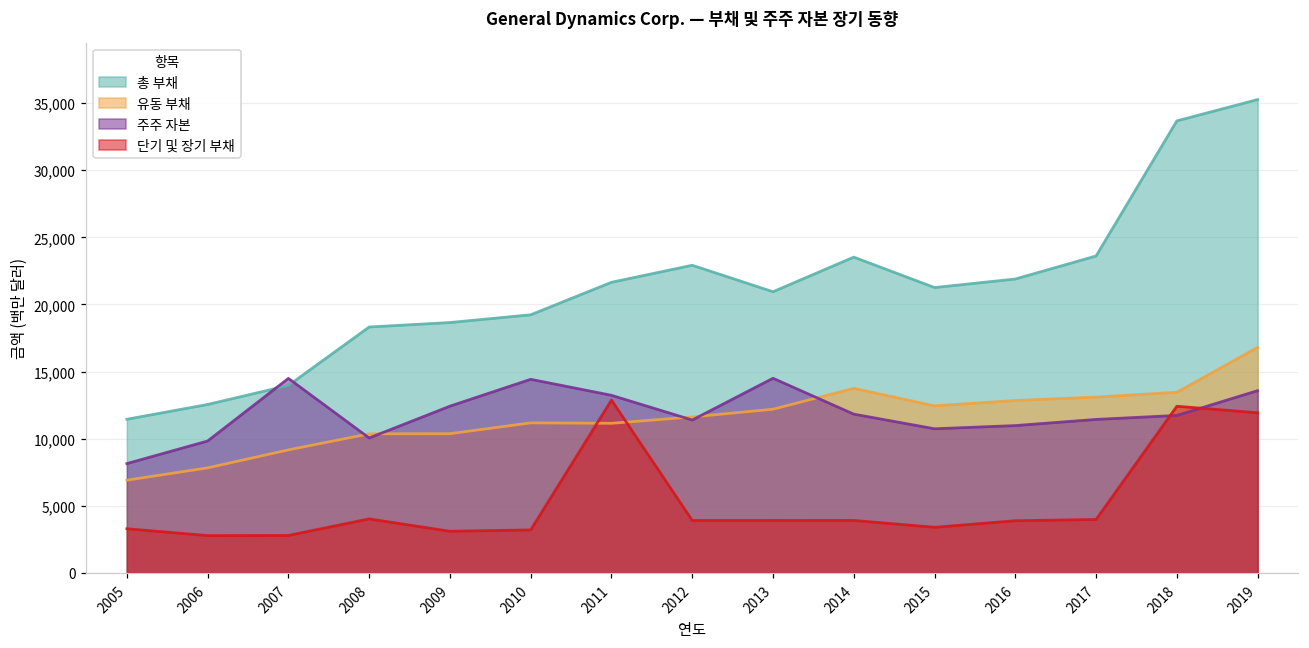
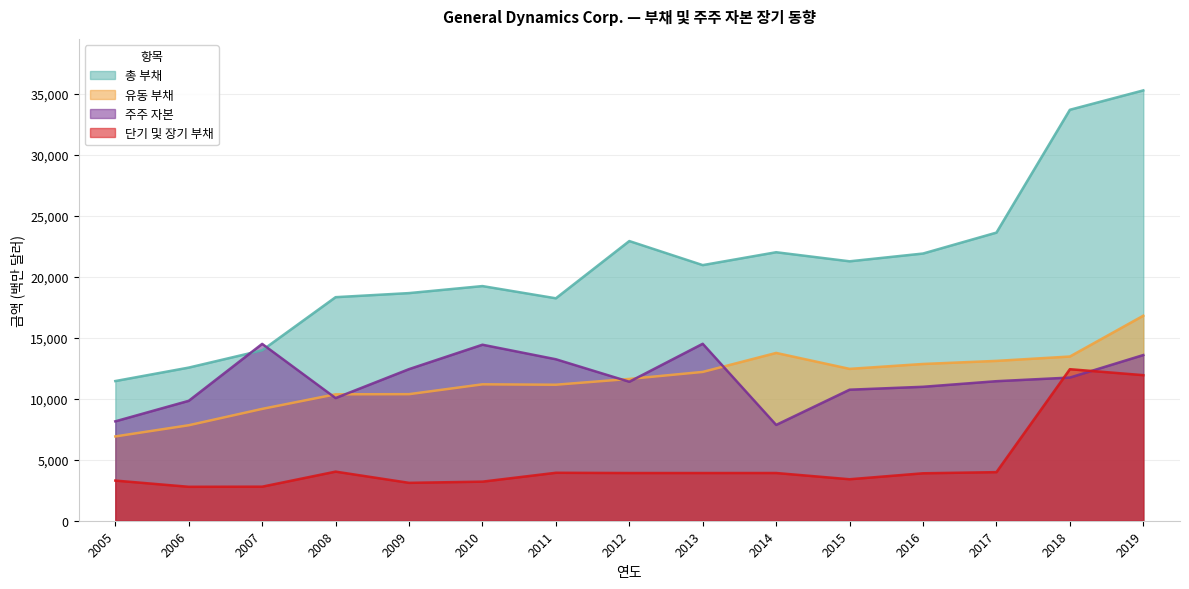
총 부채, 2011: 21,700 -> 18,200
단기 및 장기 부채, 2011: 12,900 -> 3,900
총 부채, 2014: 23,500 -> 22,000
주주 자본, 2014: 11,800 -> 7,900
